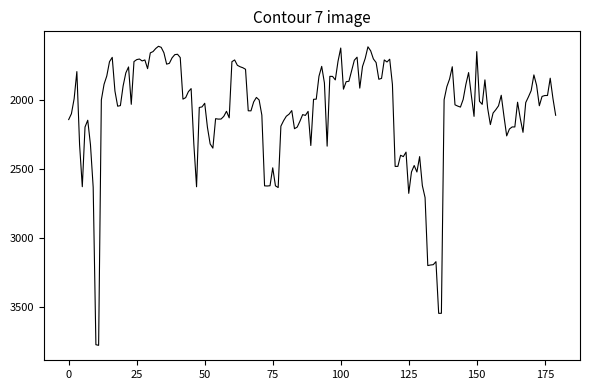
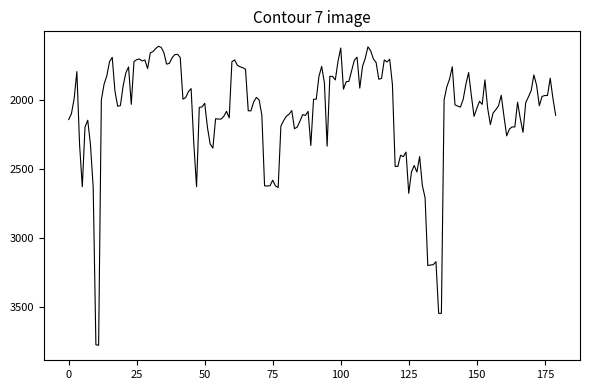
75: 2490 -> 2580
150: 1650 -> 2060
